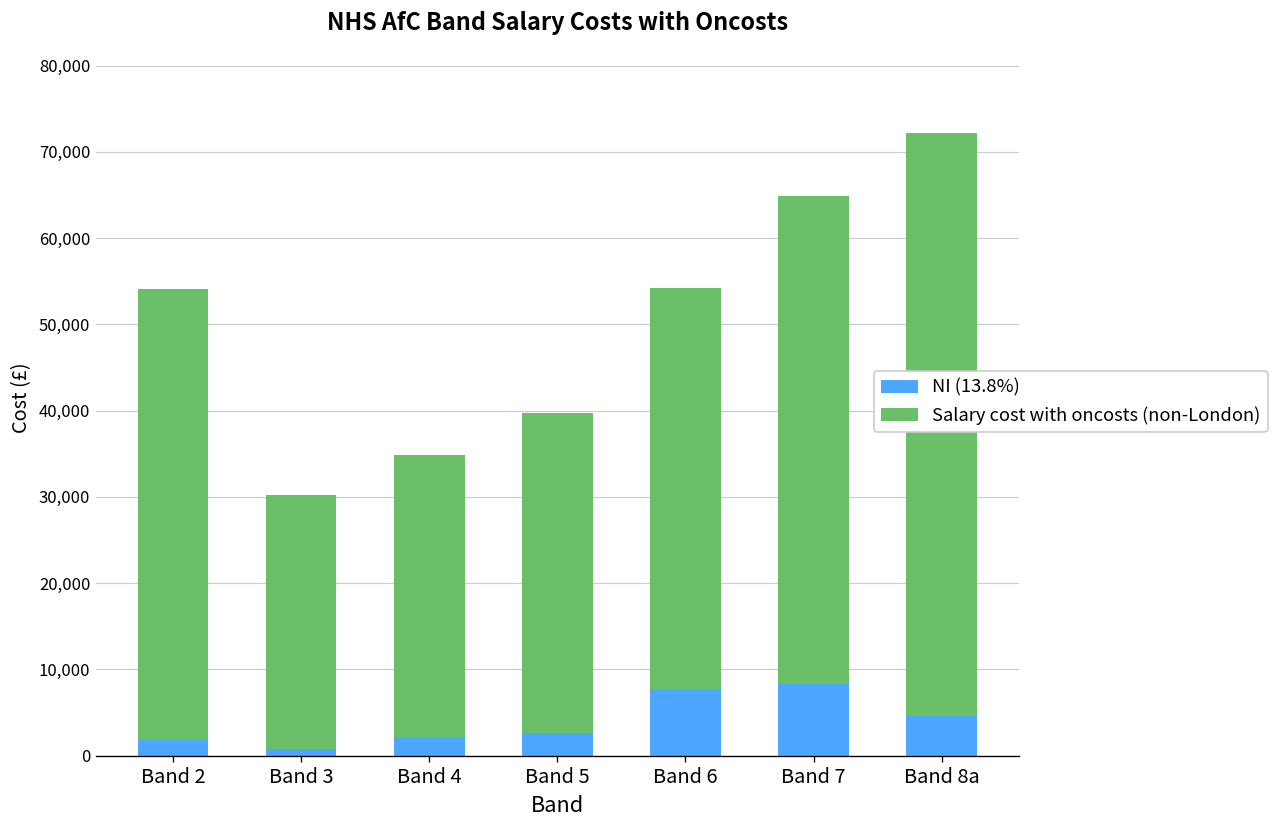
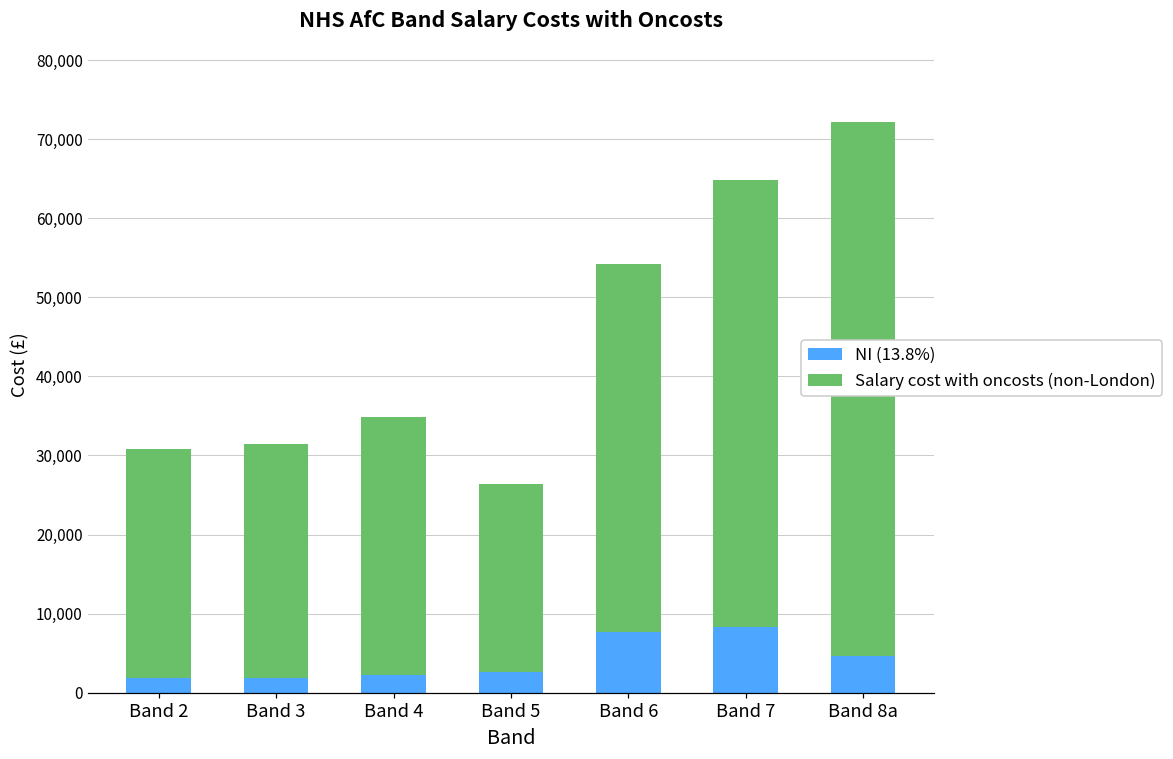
Salary cost with oncosts (non-London), Band 2: 52,000 -> 29,000
NI (13.8%), Band 3: 1,000 -> 2,000
Salary cost with oncosts (non-London), Band 5: 37,000 -> 24,000
